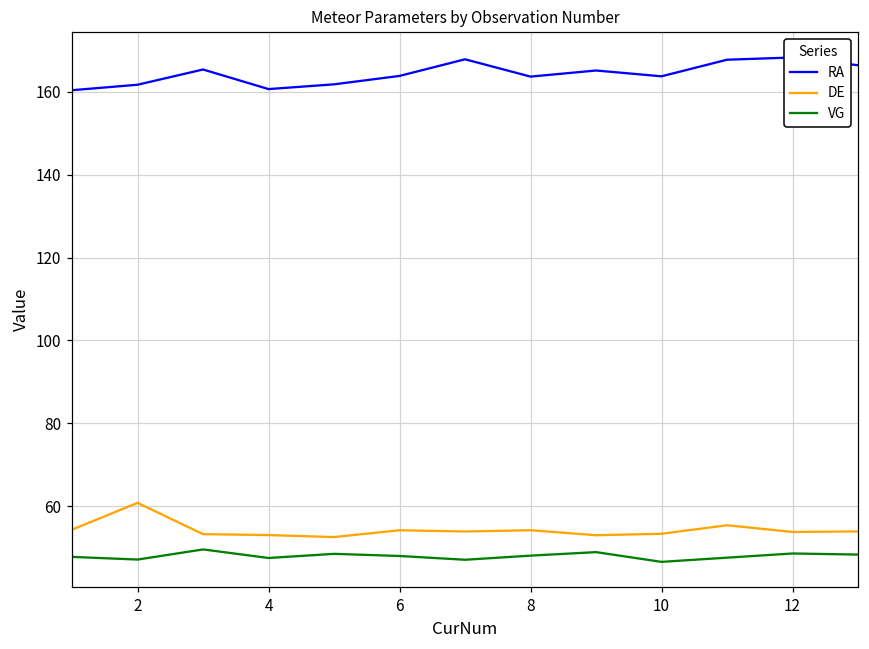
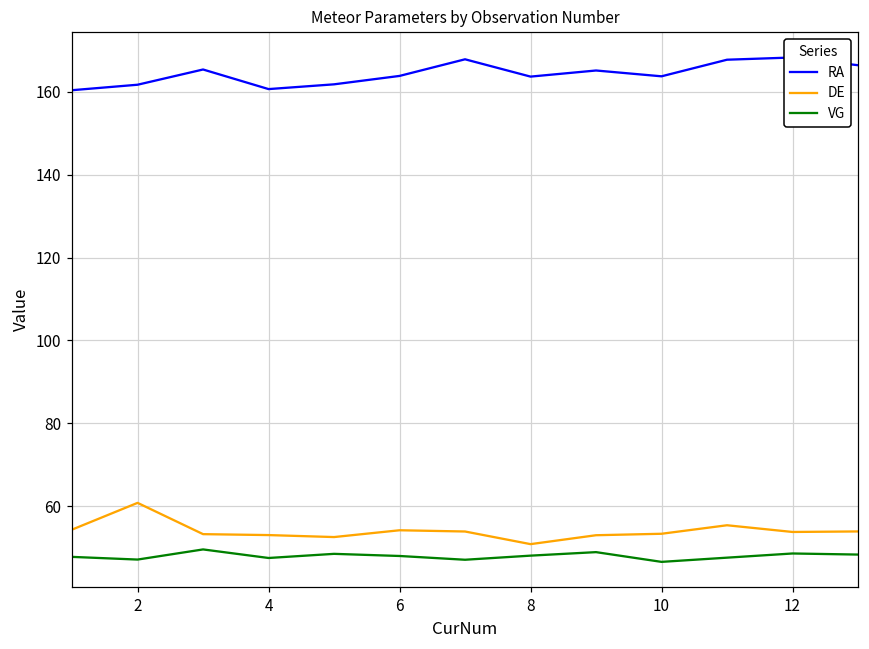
DE, 8: 54 -> 51
